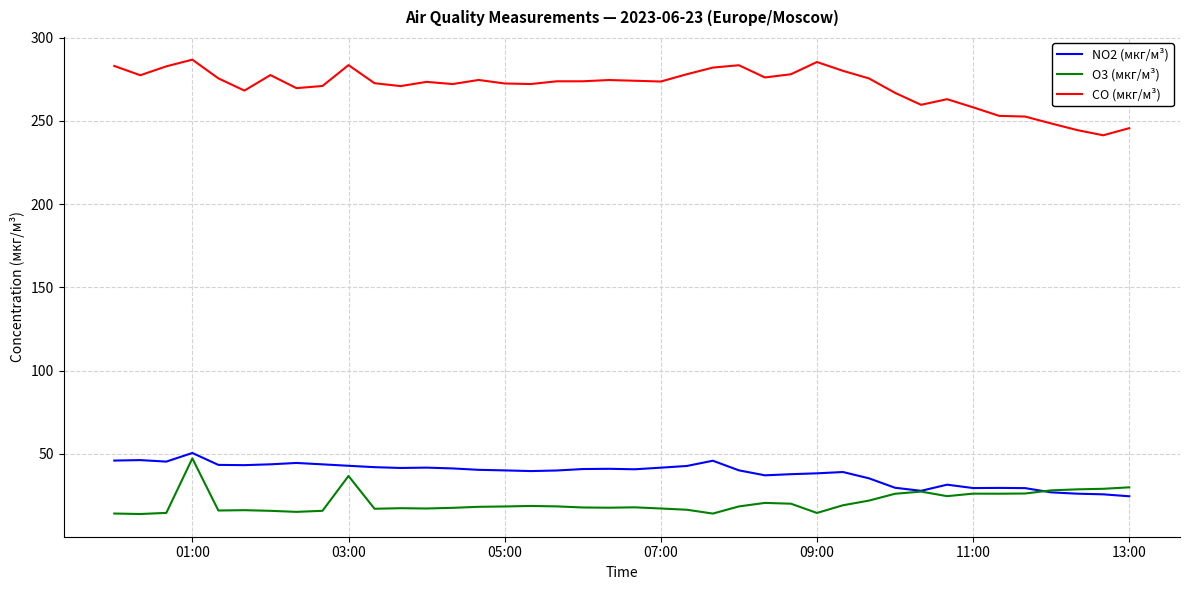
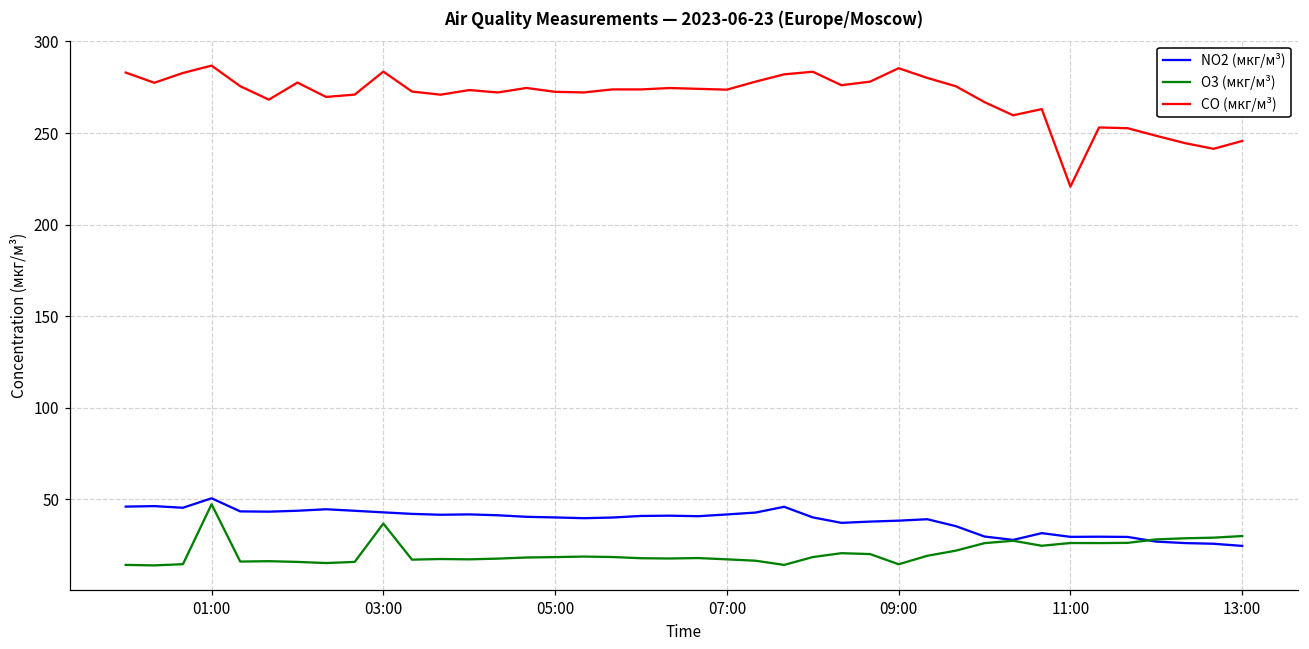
CO (мкг/м³), 11:00: 258 -> 221
